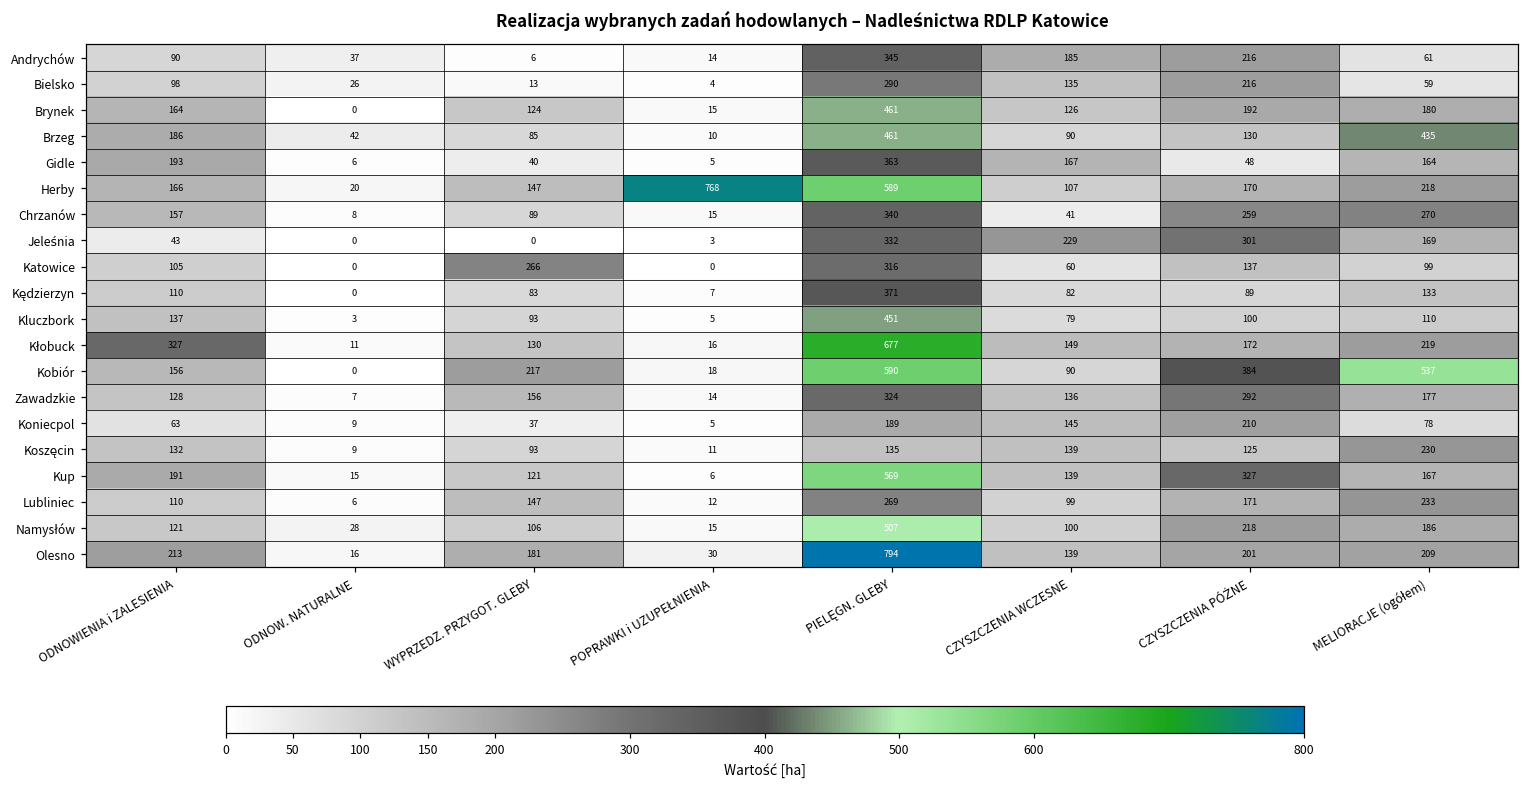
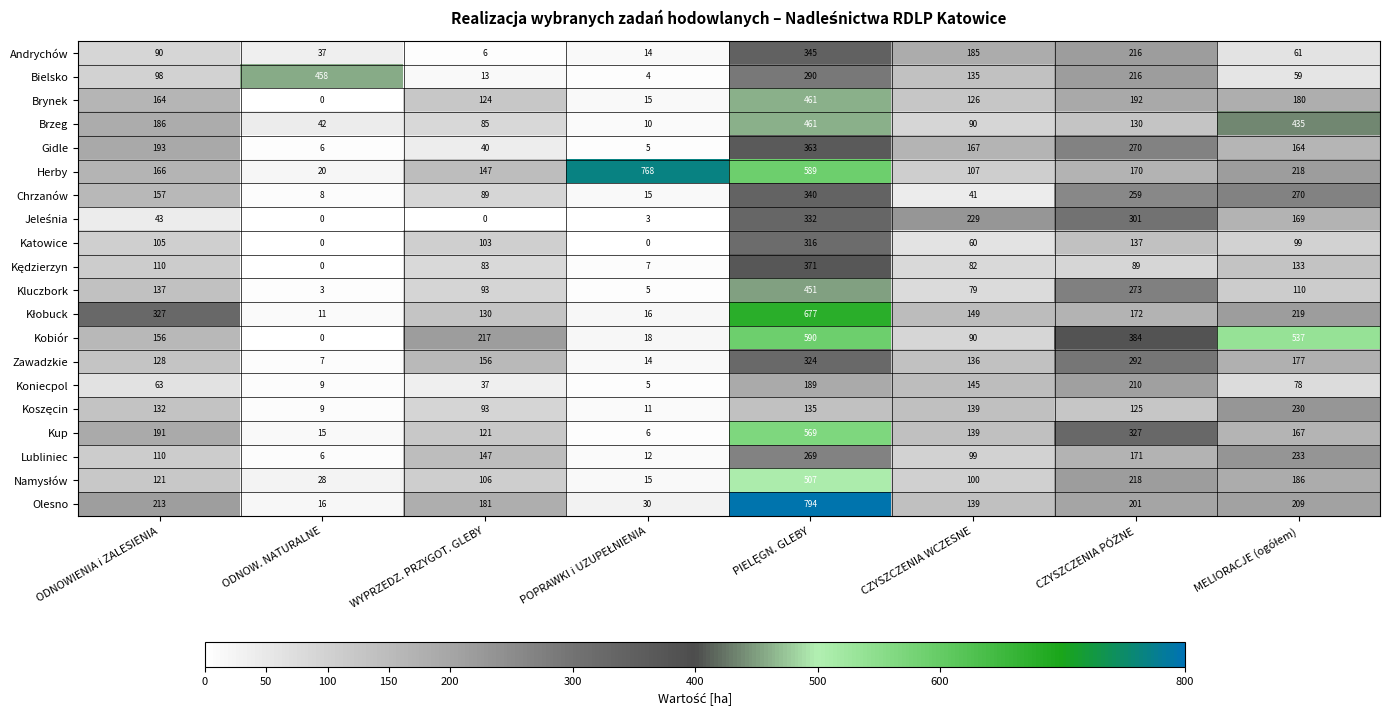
Bielsko, ODNOW. NATURALNE: 26 -> 458
Gidle, CZYSZCZENIA PÓŹNE: 48 -> 270
Katowice, WYPRZEDZ. PRZYGOT. GLEBY: 266 -> 103
Kluczbork, CZYSZCZENIA PÓŹNE: 100 -> 273
